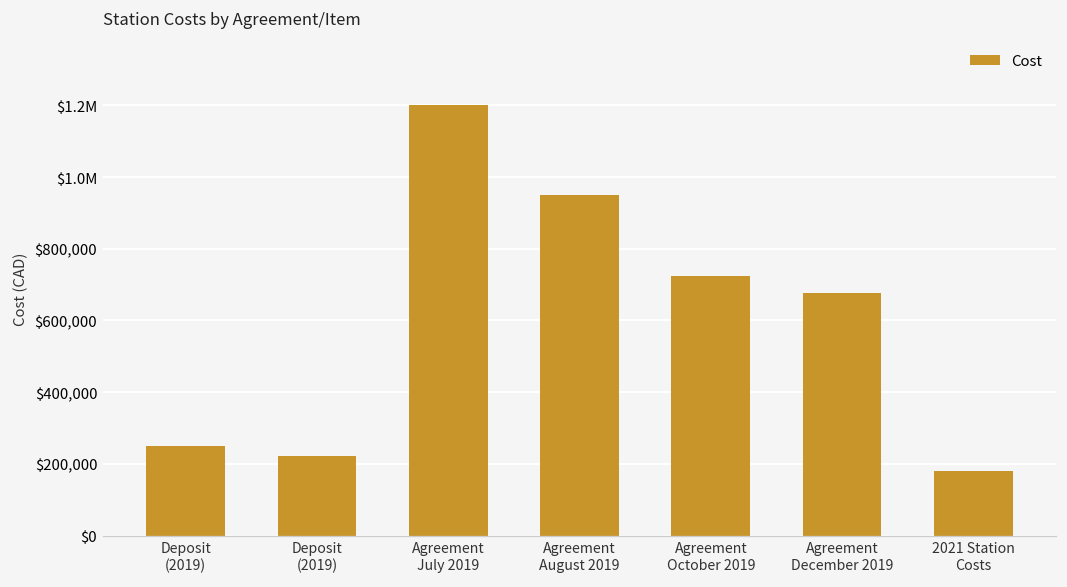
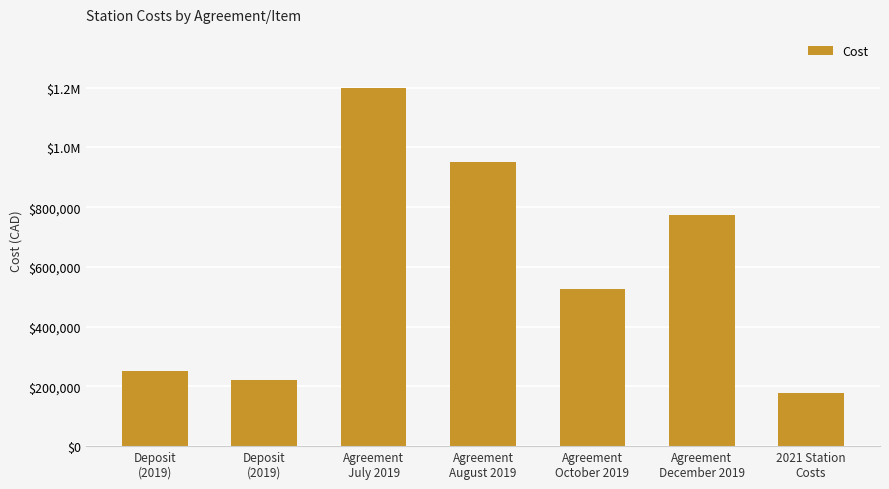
Agreement October 2019: $730,000 -> $530,000
Agreement December 2019: $680,000 -> $780,000
